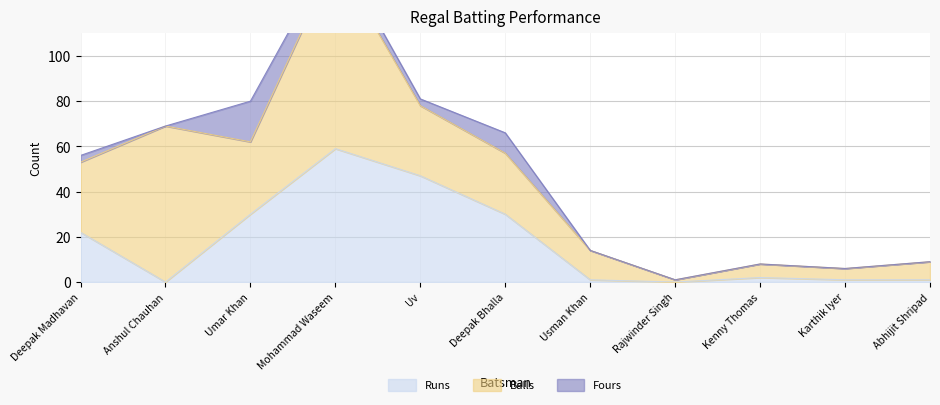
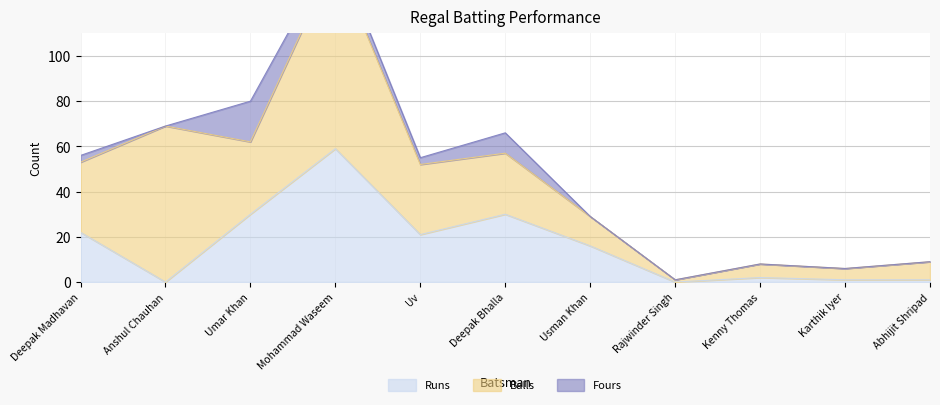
Runs, Uv: 47 -> 21
Runs, Usman Khan: 1 -> 16
